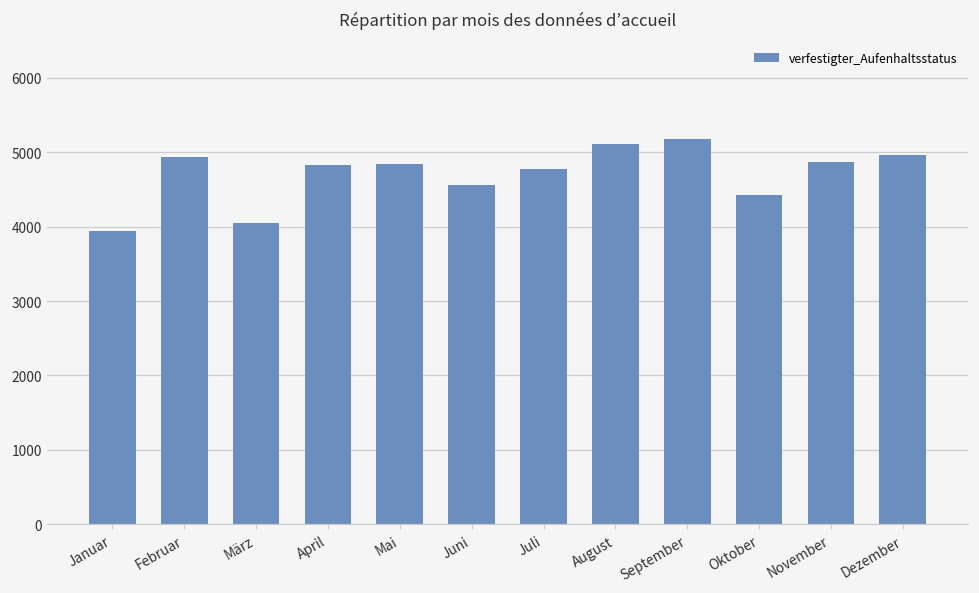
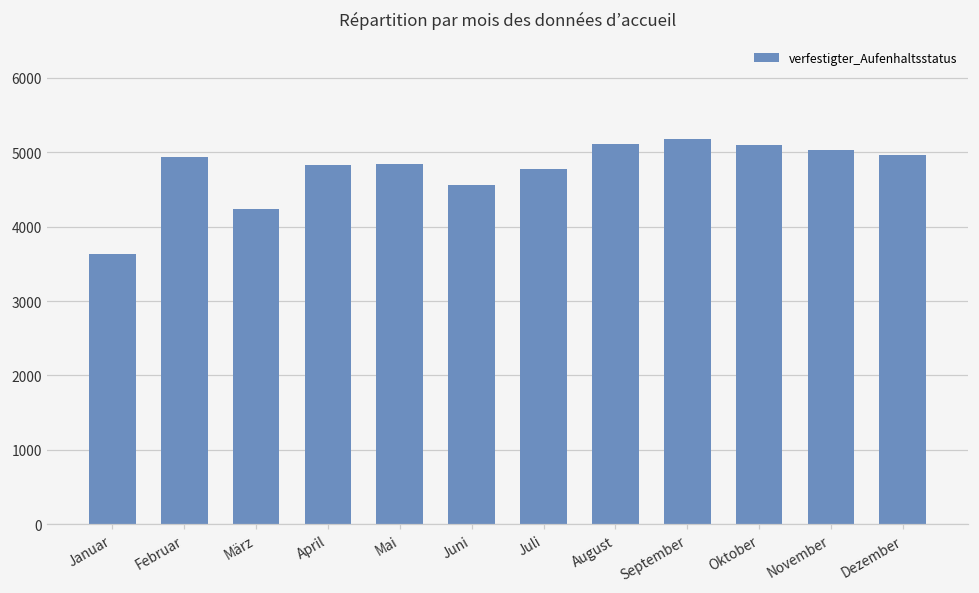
Januar: 3900 -> 3600
März: 4100 -> 4200
Oktober: 4400 -> 5100
November: 4900 -> 5000
